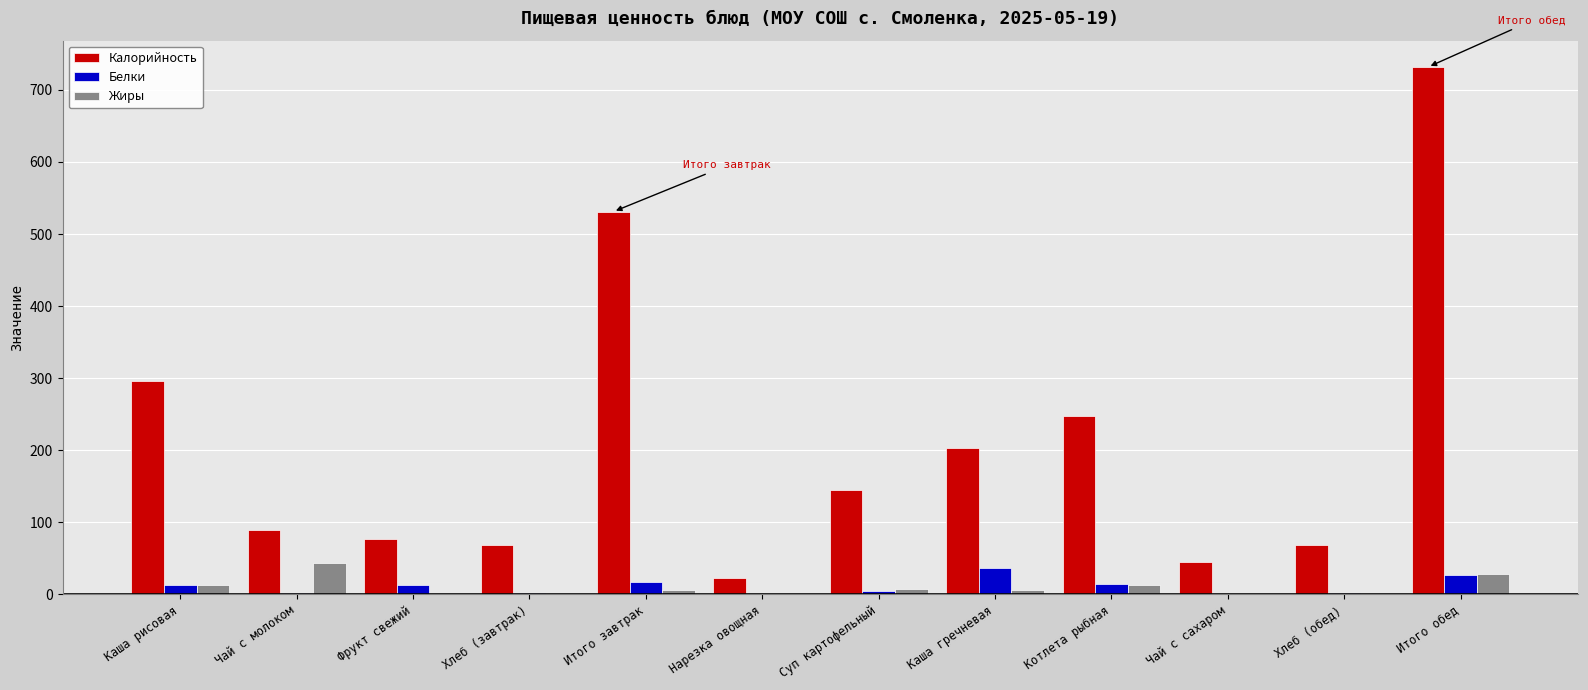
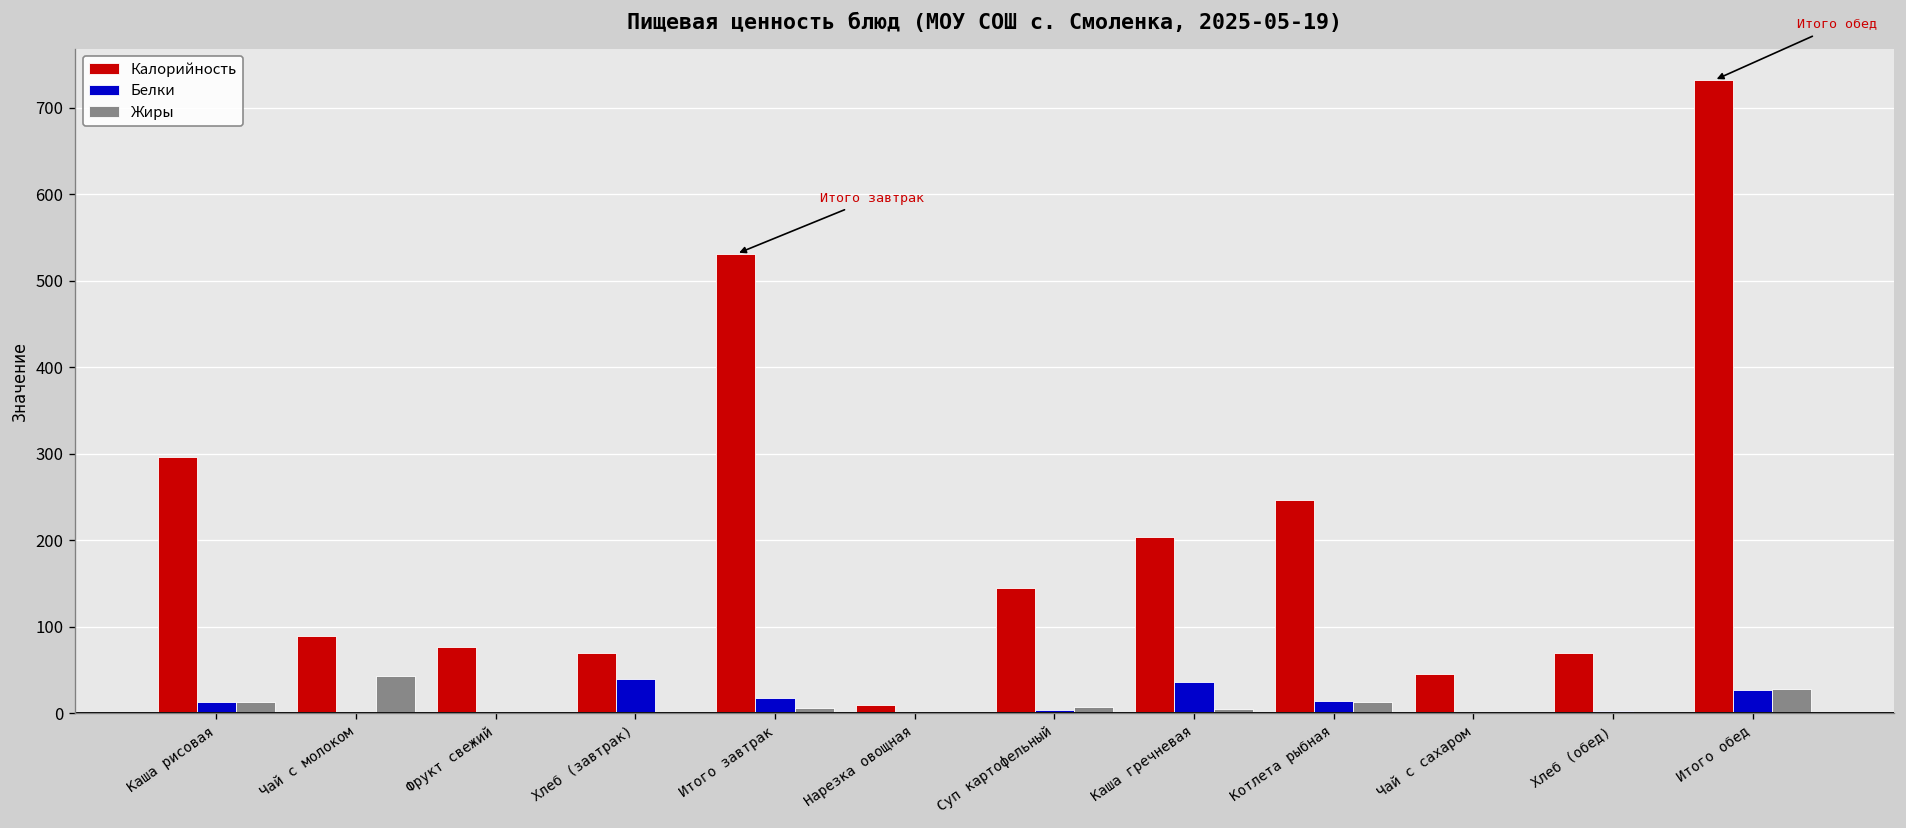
Белки, Фрукт свежий: 10 -> 0
Белки, Хлеб (завтрак): 0 -> 40
Калорийность, Нарезка овощная: 20 -> 10
